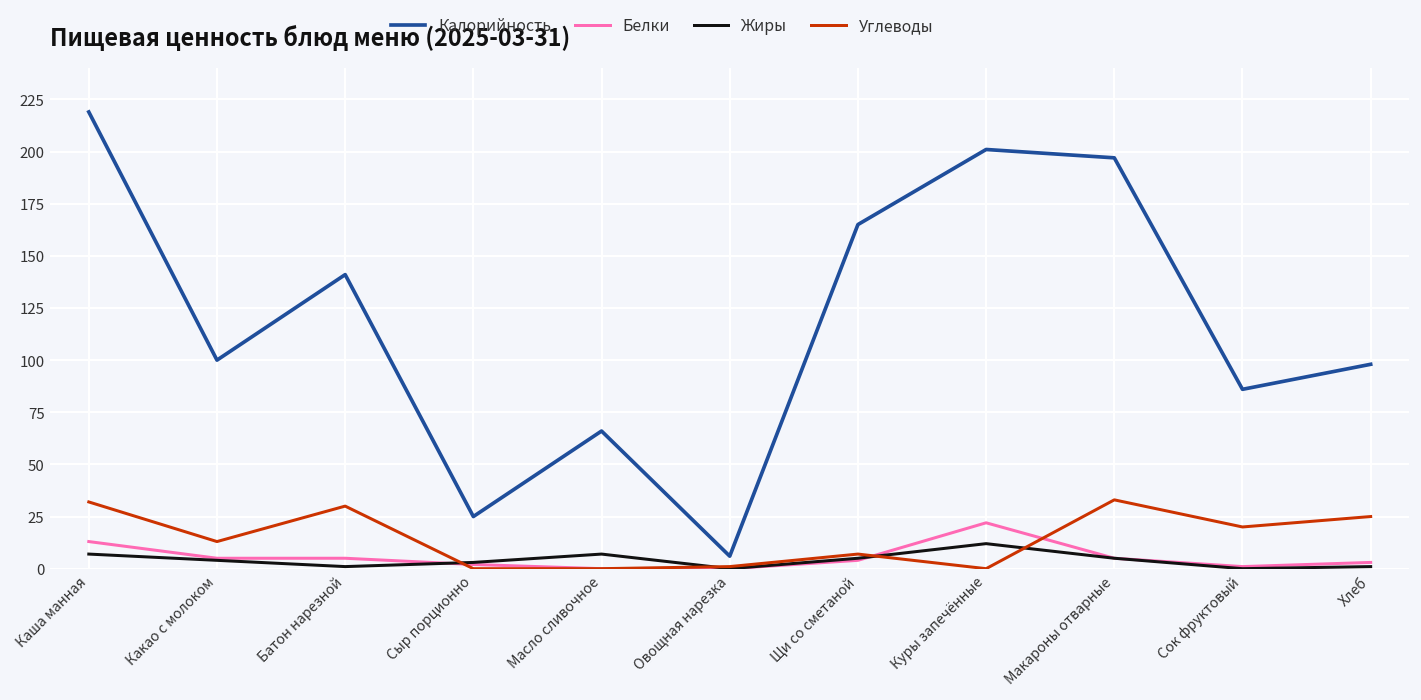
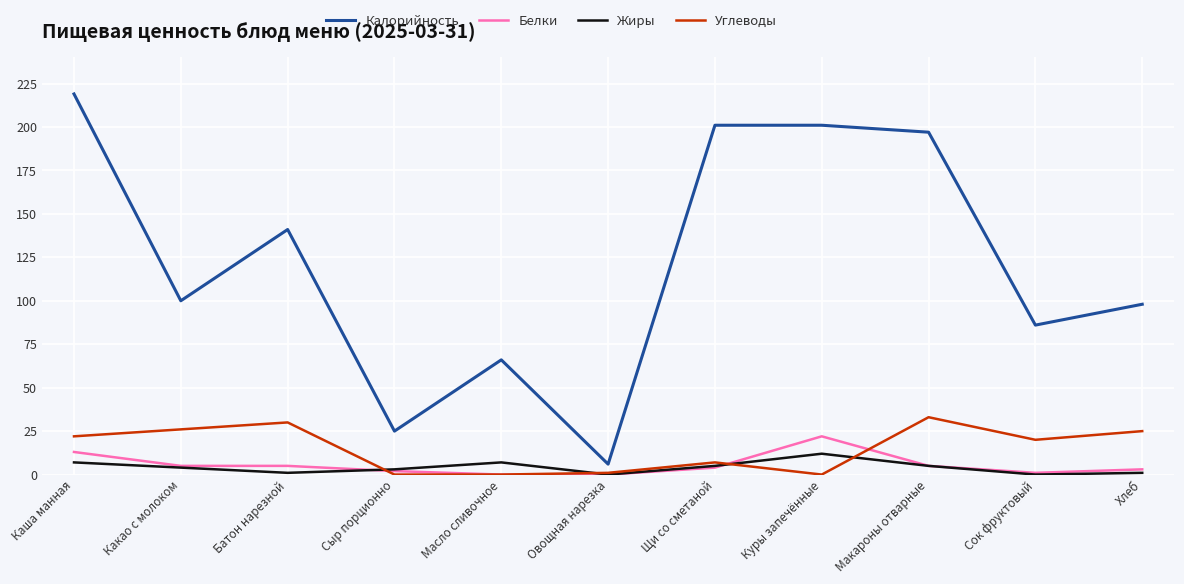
Углеводы, Каша манная: 32 -> 22
Углеводы, Какао с молоком: 13 -> 26
Калорийность, Щи со сметаной: 165 -> 201
